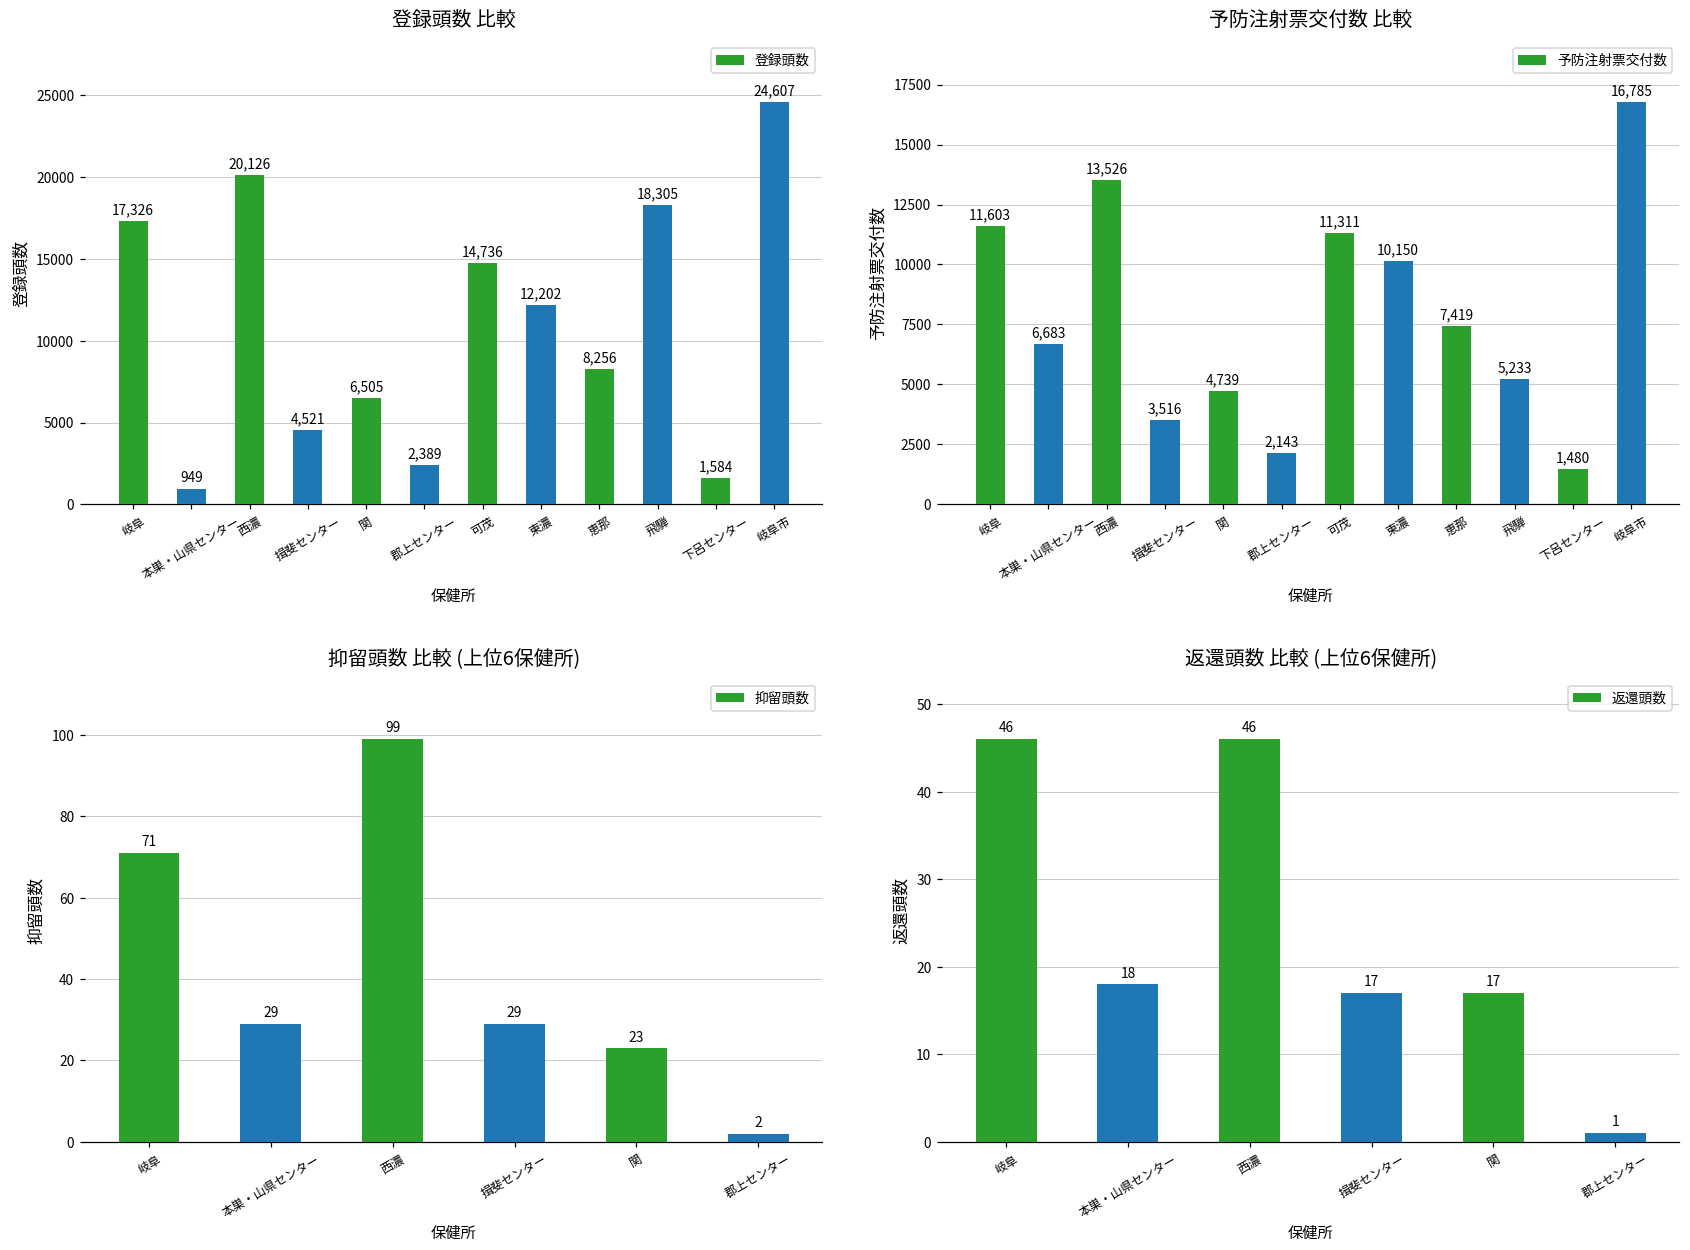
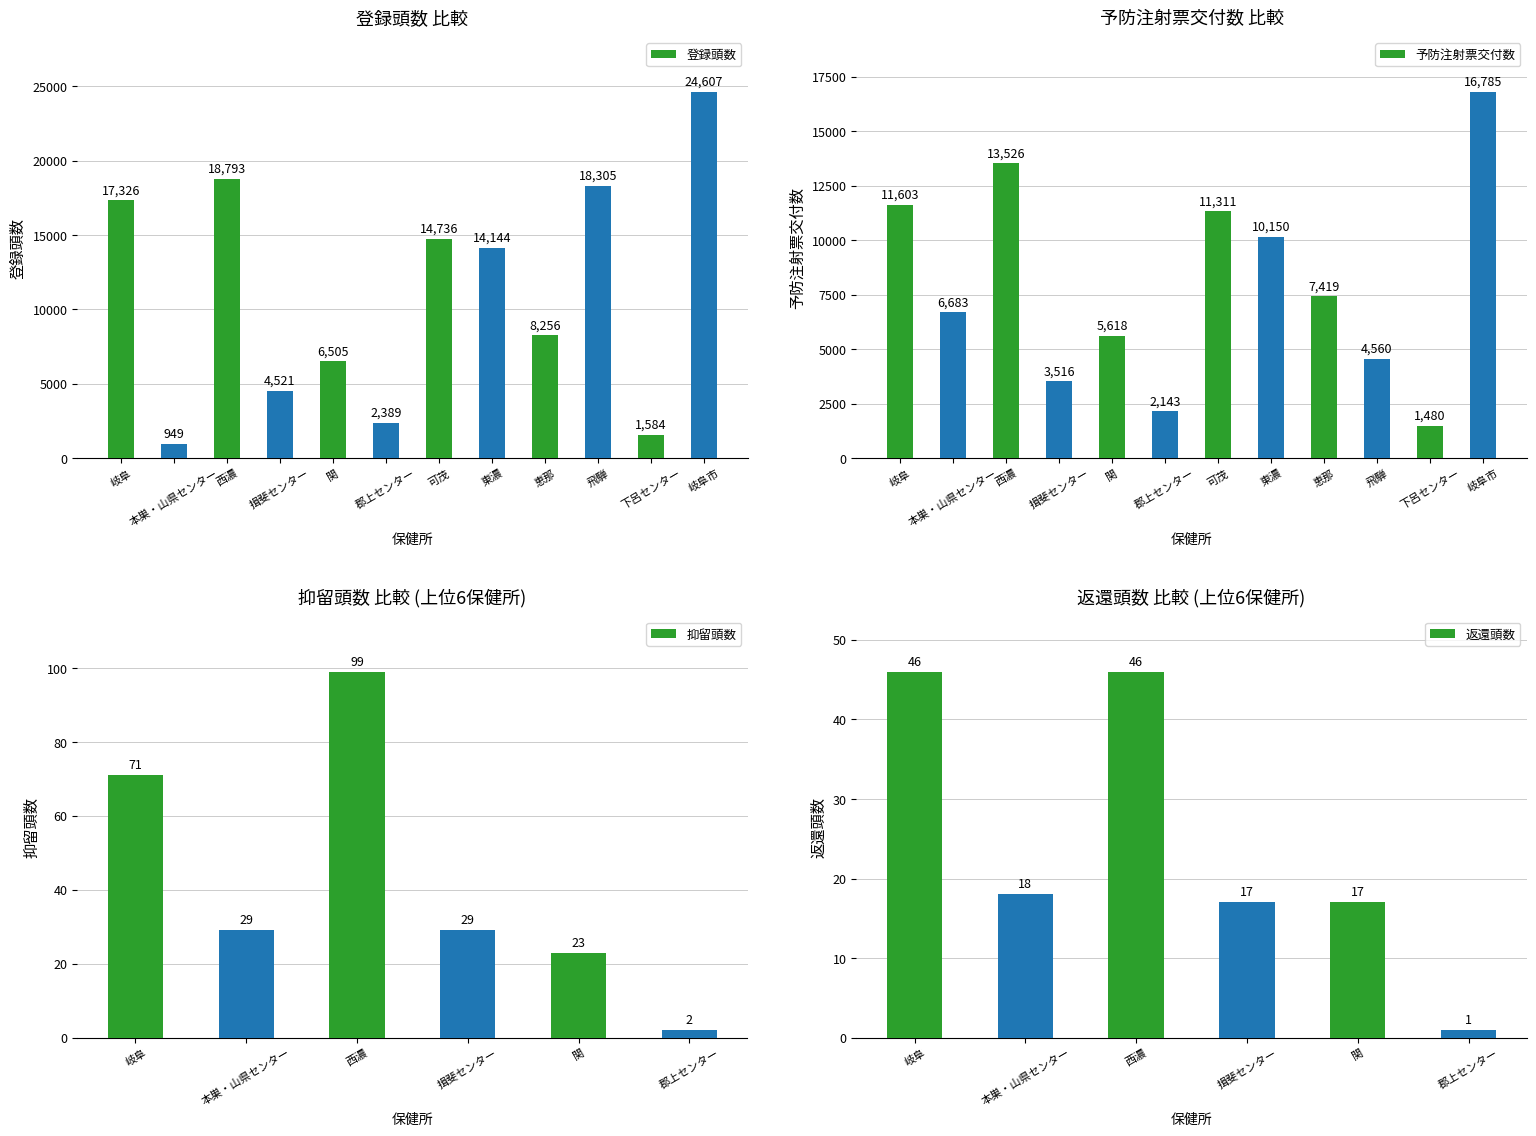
登録頭数 比較, 西濃: 20,126 -> 18,793
登録頭数 比較, 東濃: 12,202 -> 14,144
予防注射票交付数 比較, 関: 4,739 -> 5,618
予防注射票交付数 比較, 飛騨: 5,233 -> 4,560
